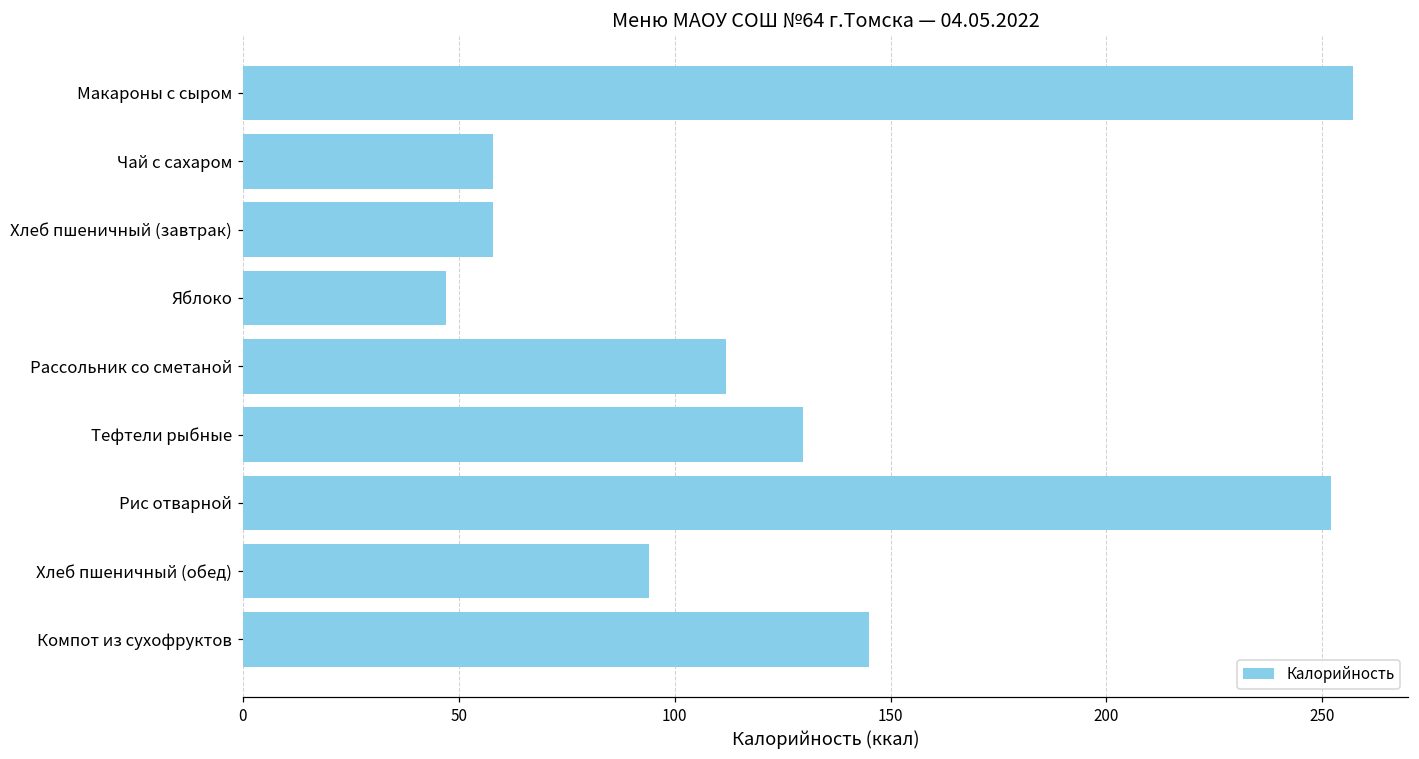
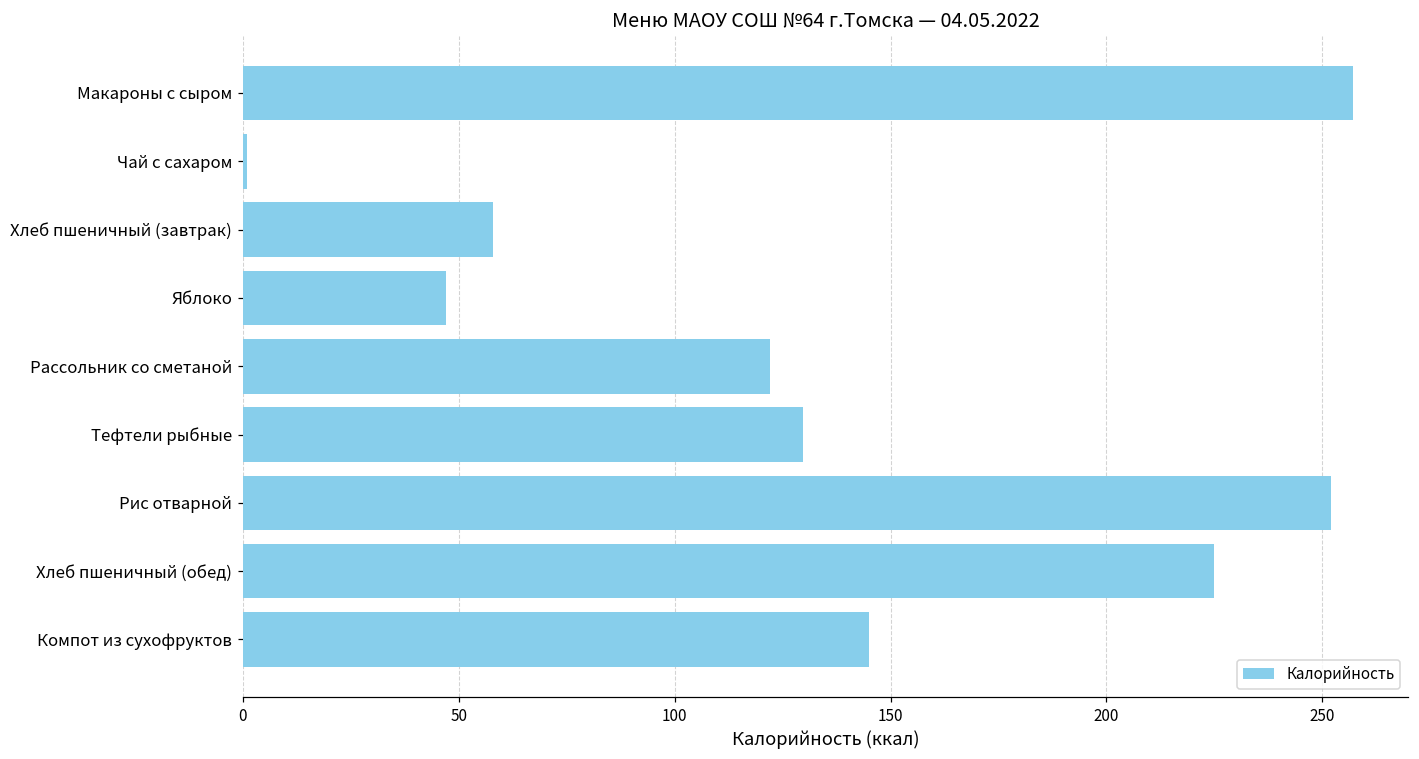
Чай с сахаром: 58 -> 1
Рассольник со сметаной: 112 -> 122
Хлеб пшеничный (обед): 94 -> 225
